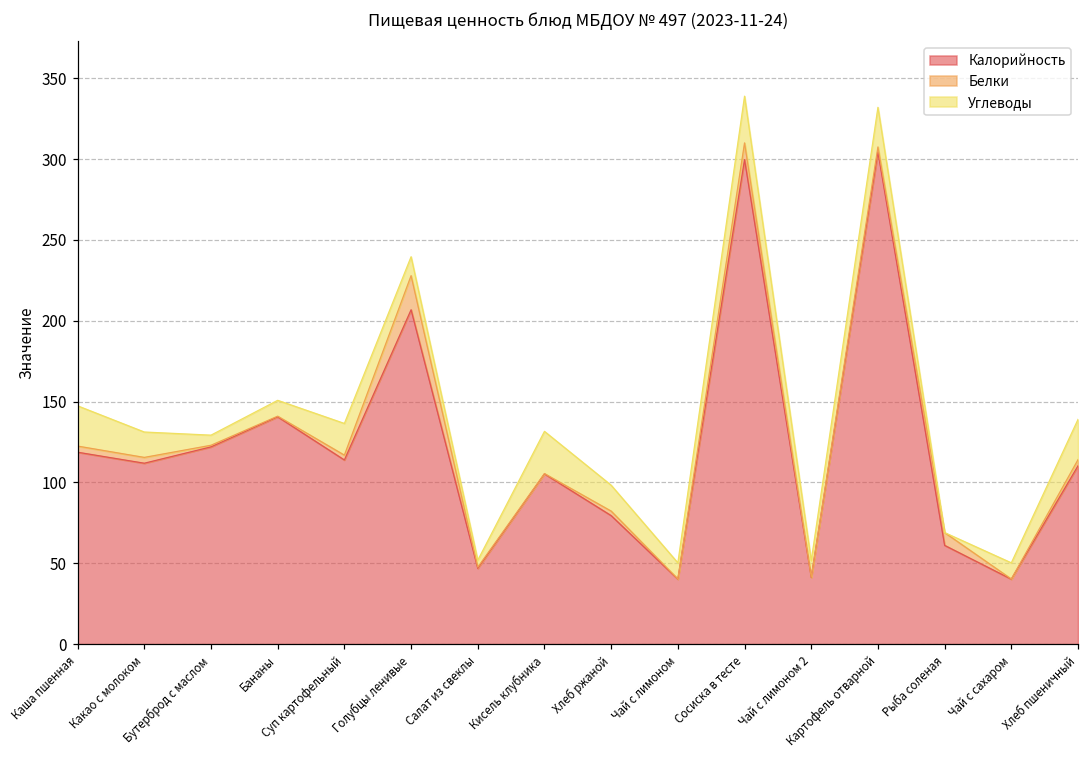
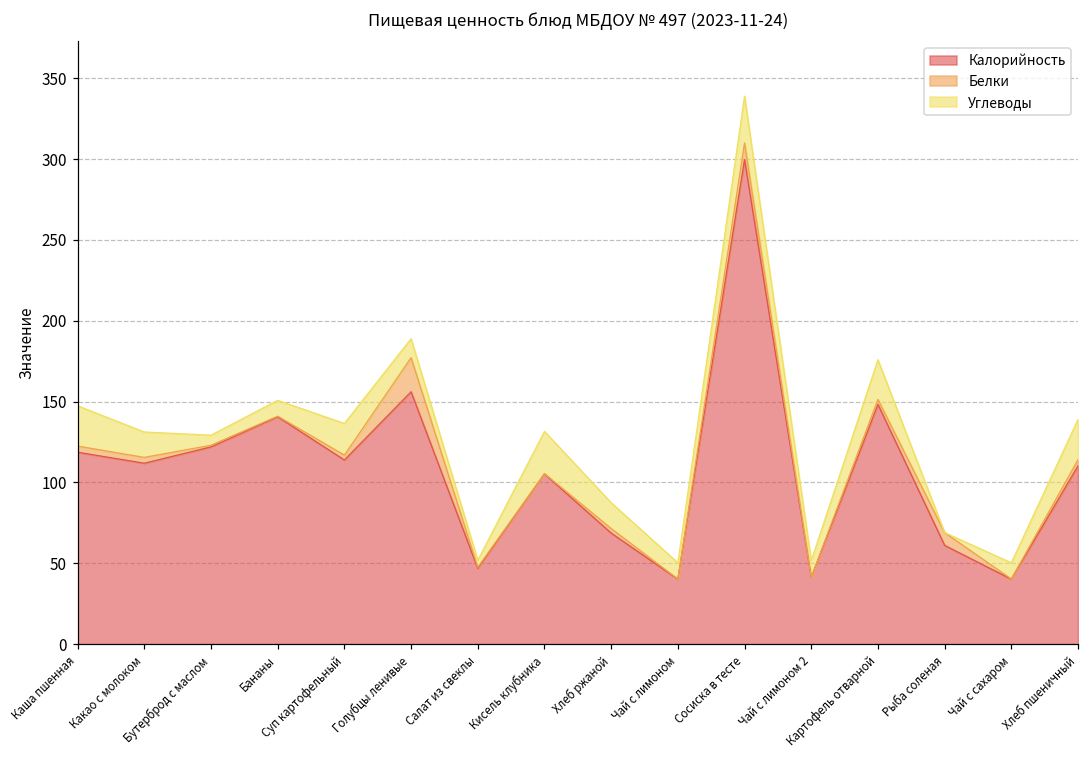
Калорийность, Голубцы ленивые: 207 -> 156
Калорийность, Хлеб ржаной: 80 -> 69
Калорийность, Картофель отварной: 304 -> 148
